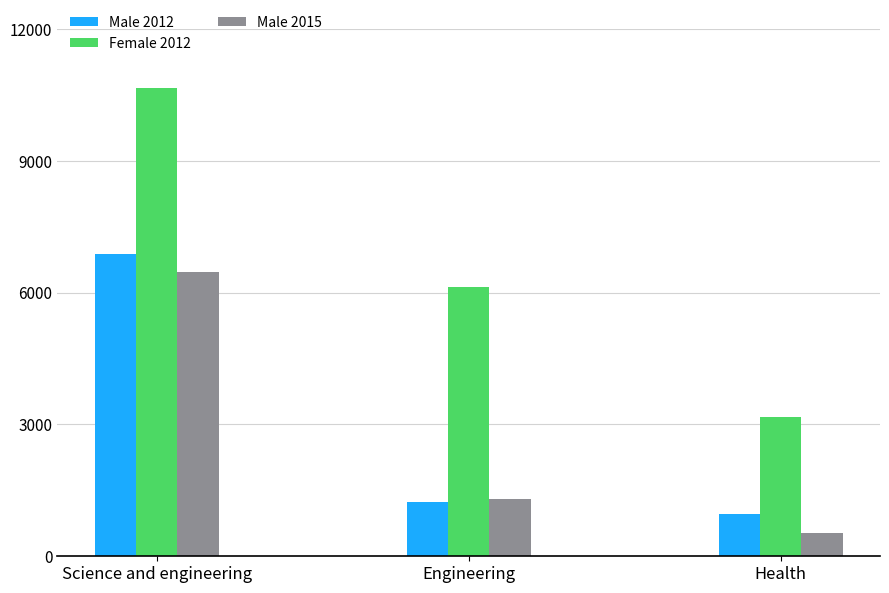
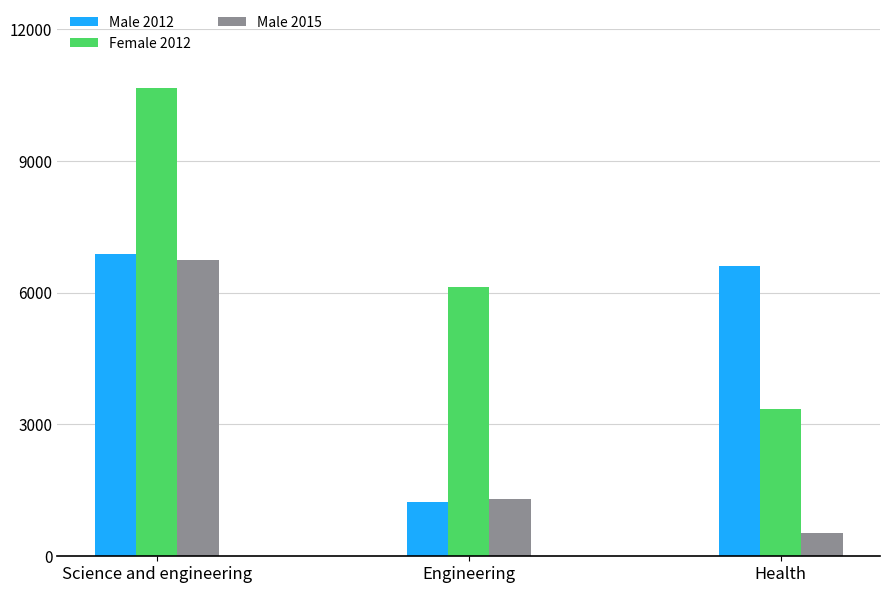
Male 2015, Science and engineering: 6500 -> 6700
Male 2012, Health: 1000 -> 6600
Female 2012, Health: 3200 -> 3300
